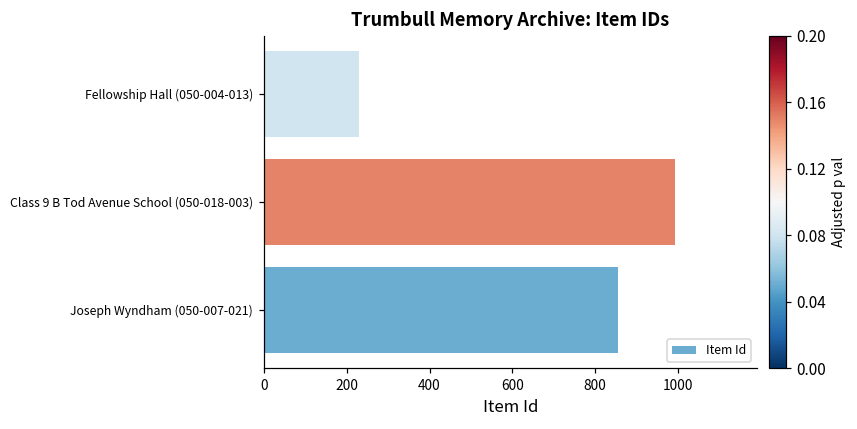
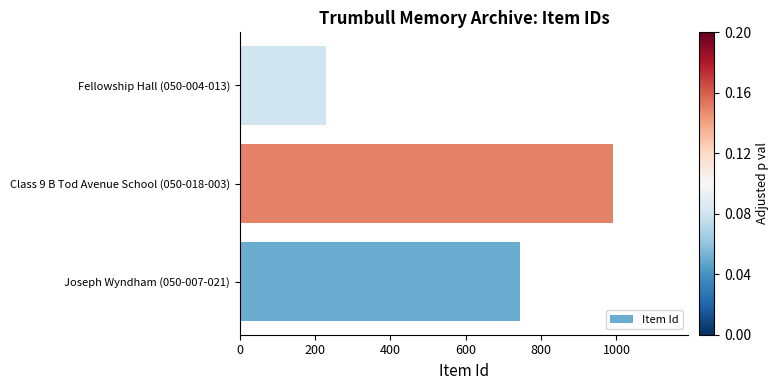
Joseph Wyndham (050-007-021): 860 -> 750
